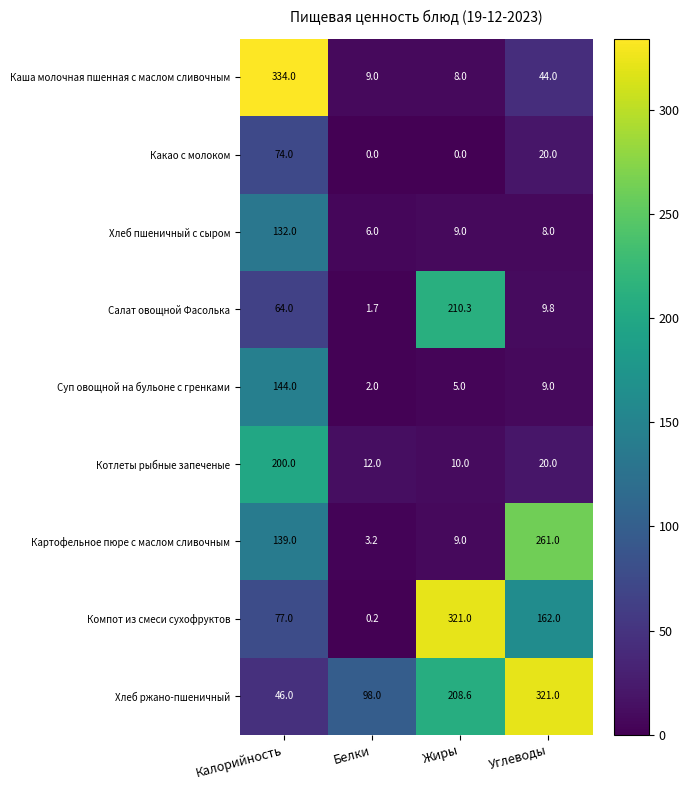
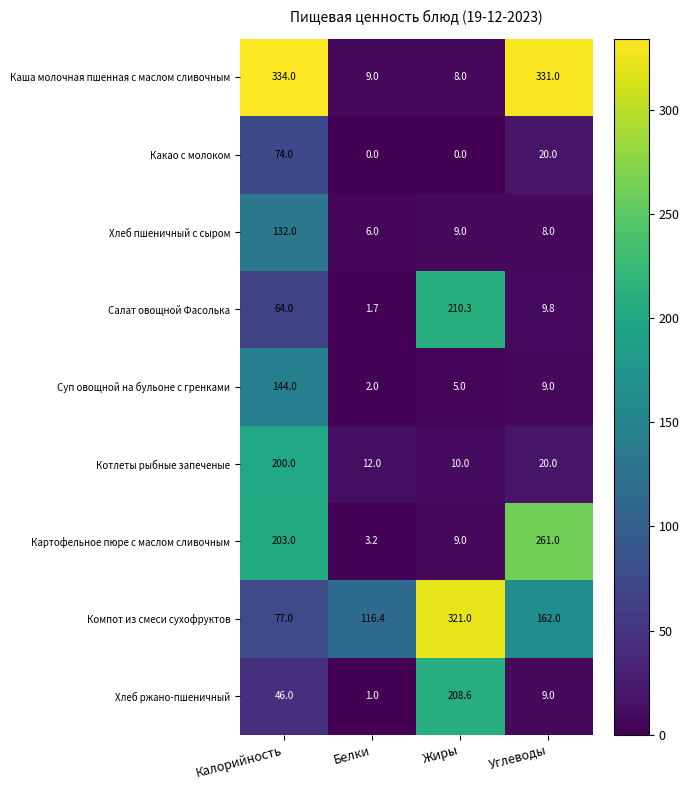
Каша молочная пшенная с маслом сливочным, Углеводы: 44.0 -> 331.0
Картофельное пюре с маслом сливочным, Калорийность: 139.0 -> 203.0
Компот из смеси сухофруктов, Белки: 0.2 -> 116.4
Хлеб ржано-пшеничный, Белки: 98.0 -> 1.0
Хлеб ржано-пшеничный, Углеводы: 321.0 -> 9.0
